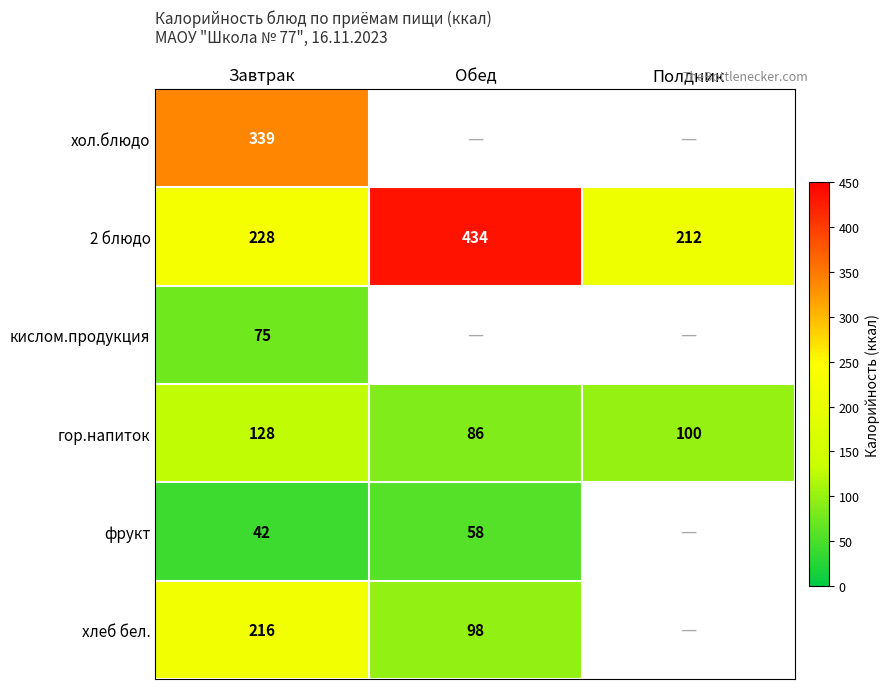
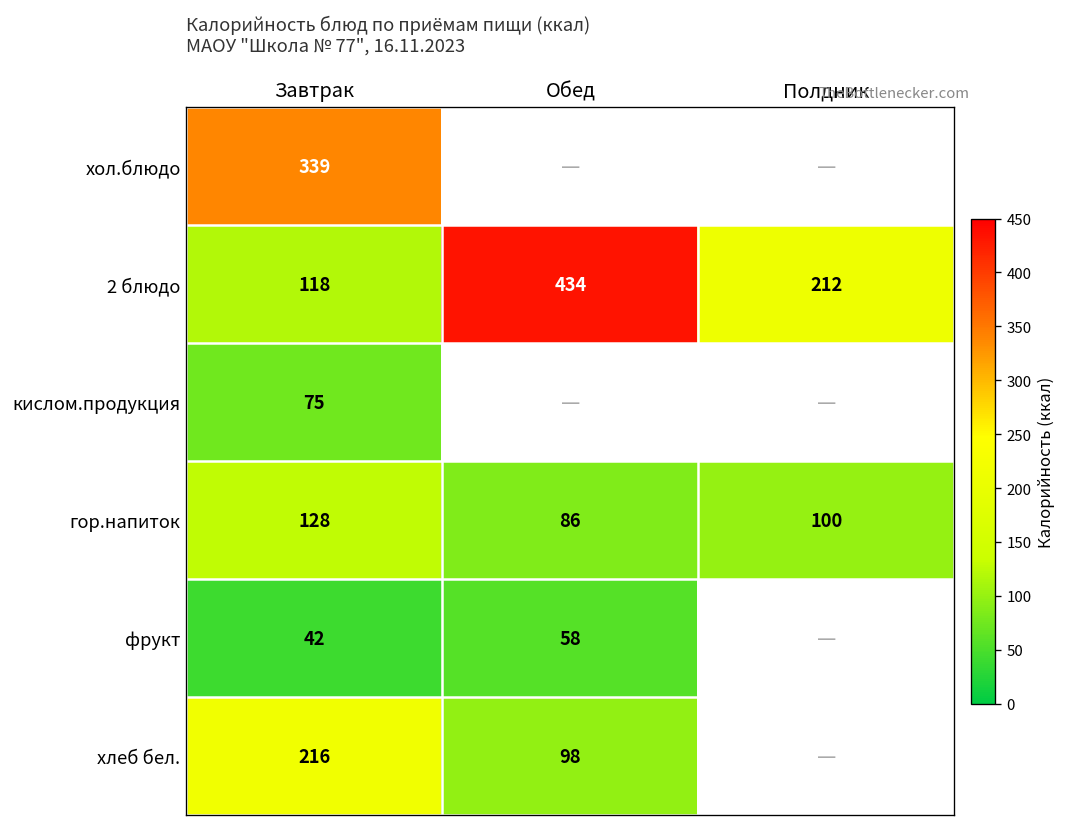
2 блюдо, Завтрак: 228 -> 118
